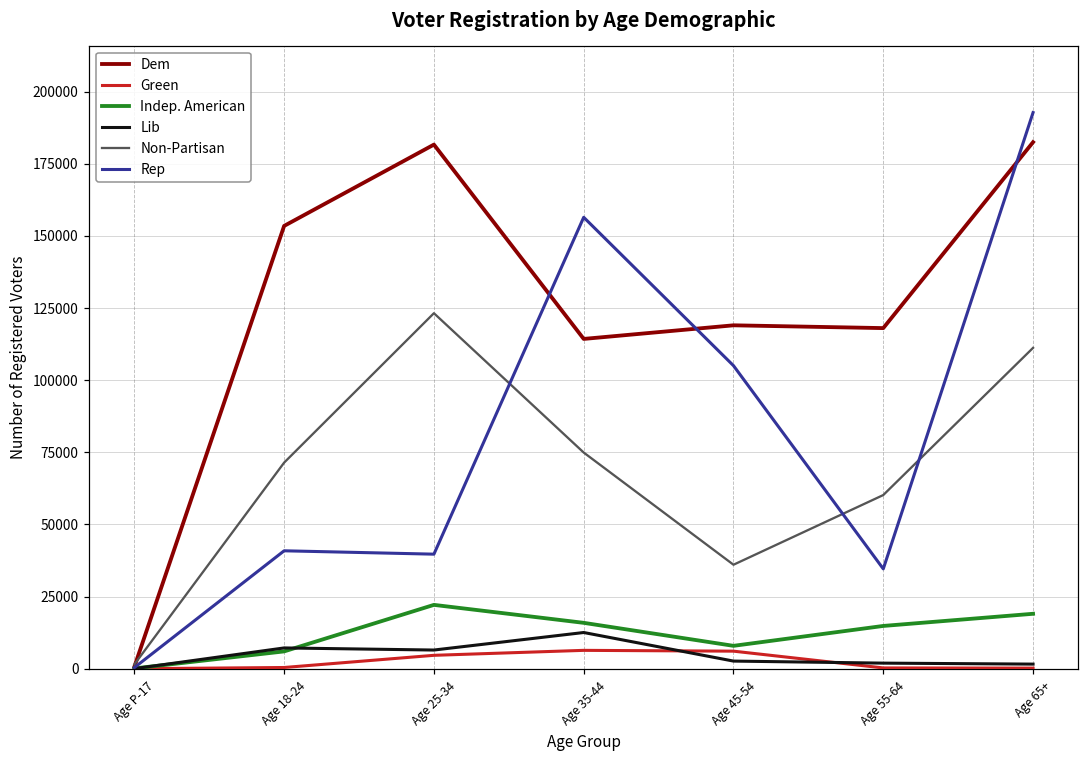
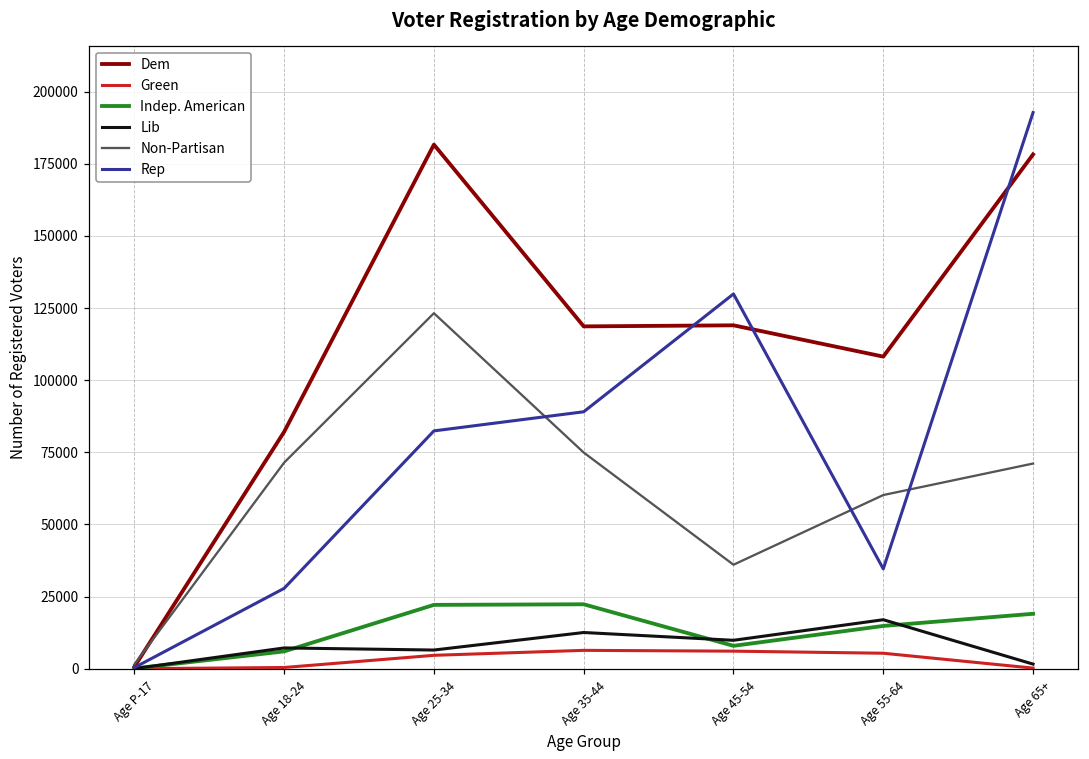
Dem, Age 18-24: 153000 -> 82000
Rep, Age 18-24: 41000 -> 28000
Rep, Age 25-34: 40000 -> 82000
Dem, Age 35-44: 114000 -> 119000
Indep. American, Age 35-44: 16000 -> 22000
Rep, Age 35-44: 156000 -> 89000
Lib, Age 45-54: 3000 -> 10000
Rep, Age 45-54: 105000 -> 130000
Dem, Age 55-64: 118000 -> 108000
Green, Age 55-64: 0 -> 5000
Lib, Age 55-64: 2000 -> 17000
Dem, Age 65+: 183000 -> 178000
Non-Partisan, Age 65+: 111000 -> 71000
